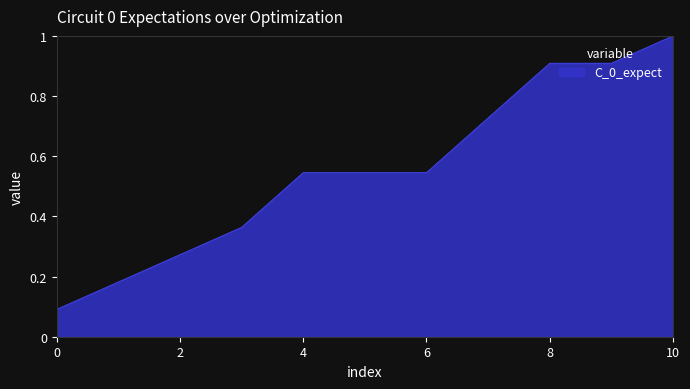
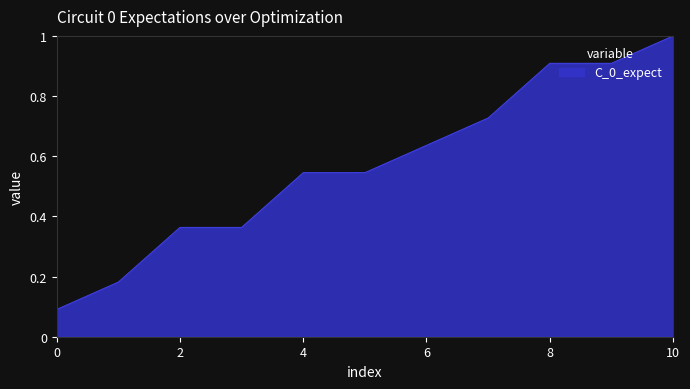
2: 0.27 -> 0.36
6: 0.55 -> 0.64
